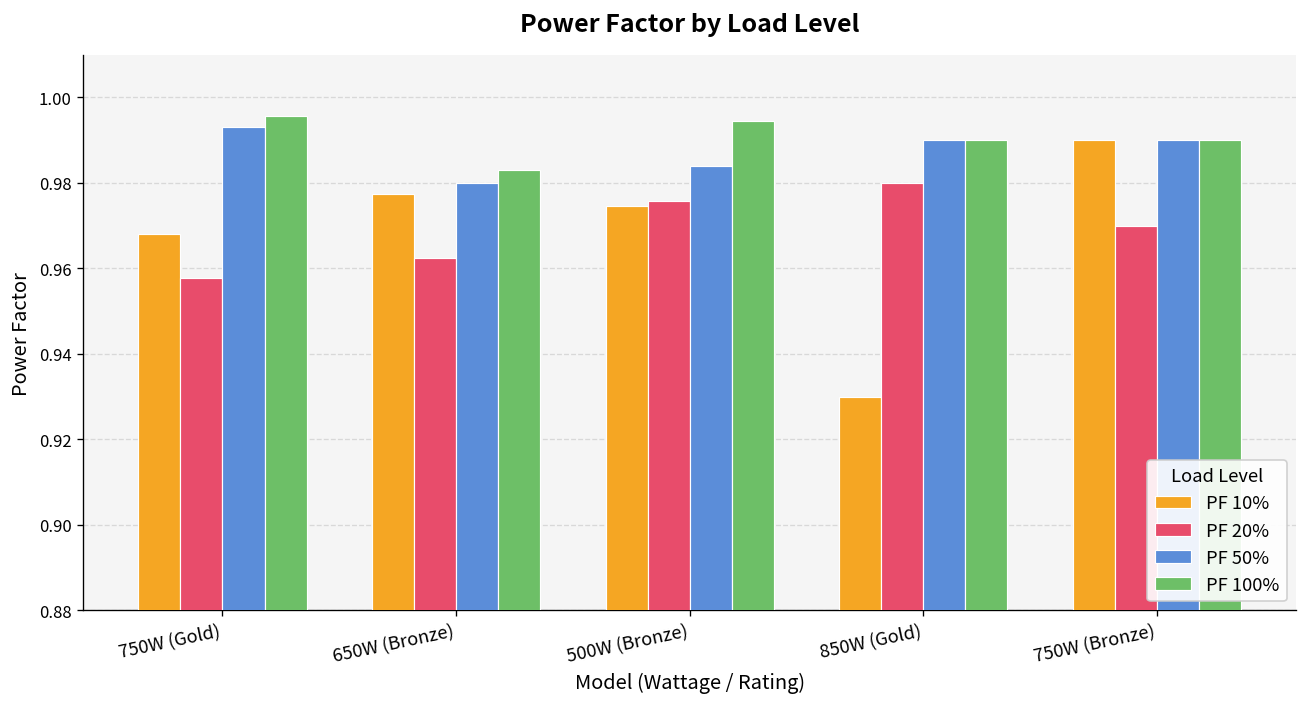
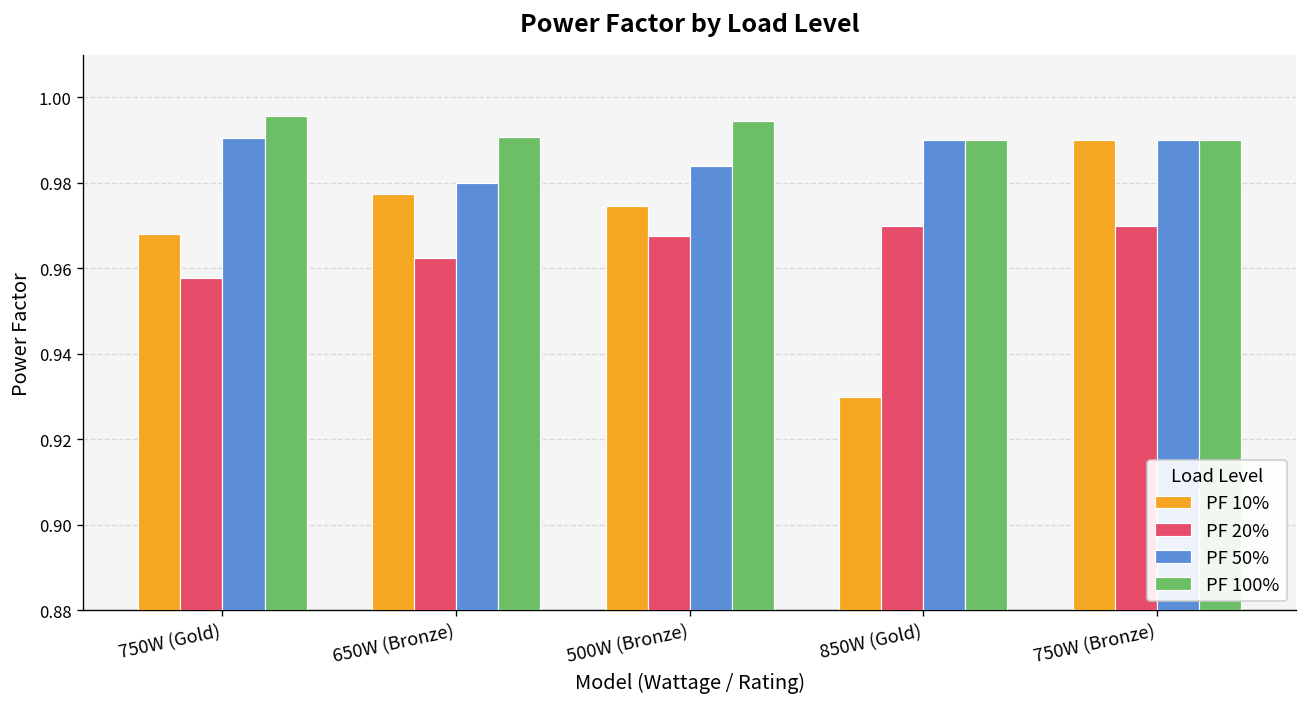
PF 50%, 750W (Gold): 0.993 -> 0.991
PF 100%, 650W (Bronze): 0.983 -> 0.991
PF 20%, 500W (Bronze): 0.976 -> 0.968
PF 20%, 850W (Gold): 0.98 -> 0.97
